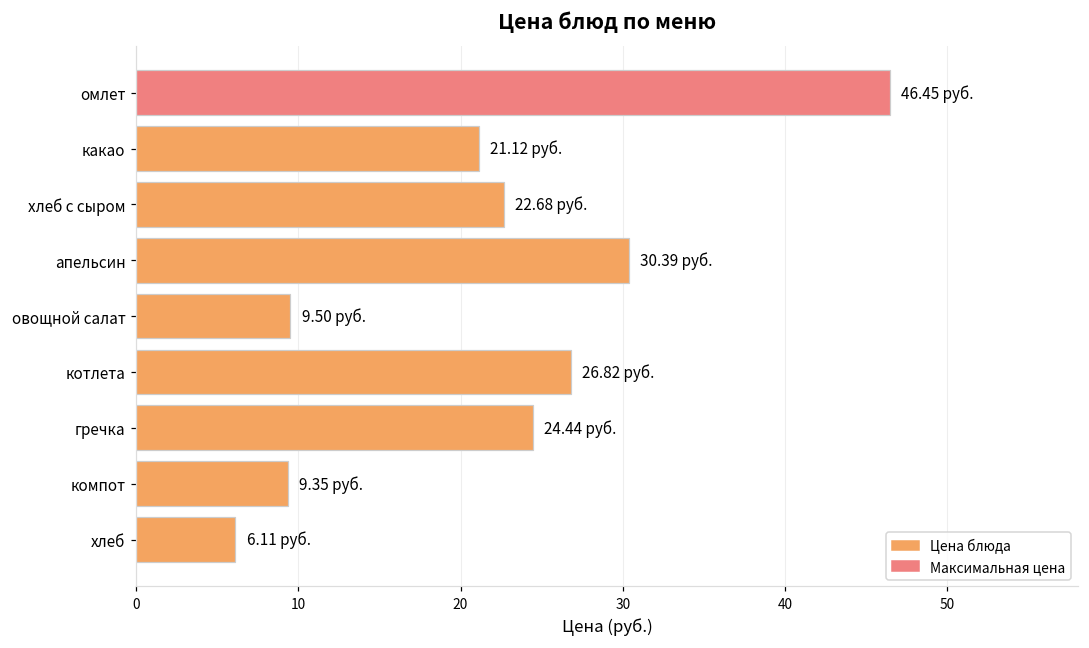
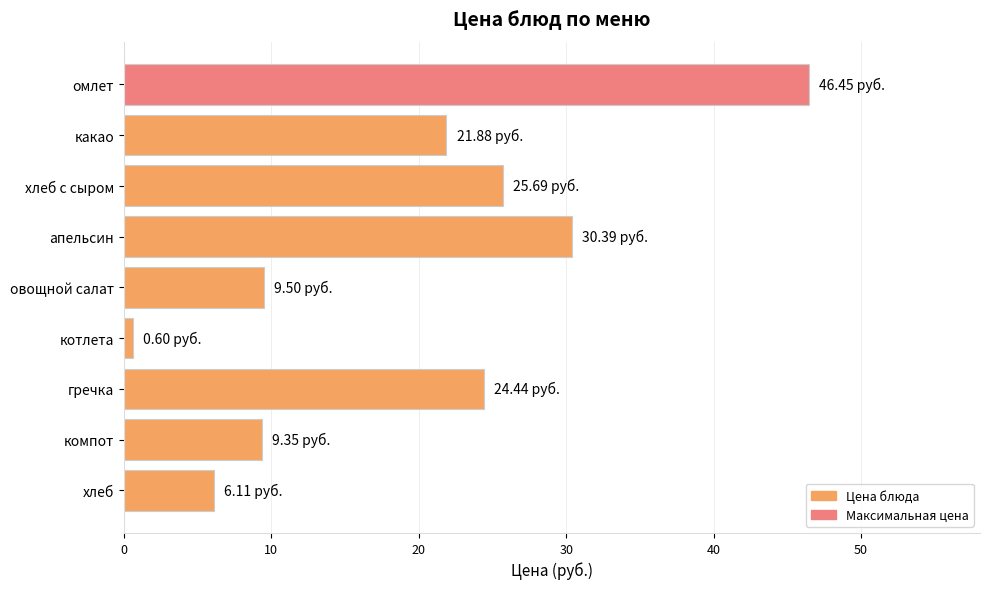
какао: 21.12 -> 21.88
хлеб с сыром: 22.68 -> 25.69
котлета: 26.82 -> 0.60
